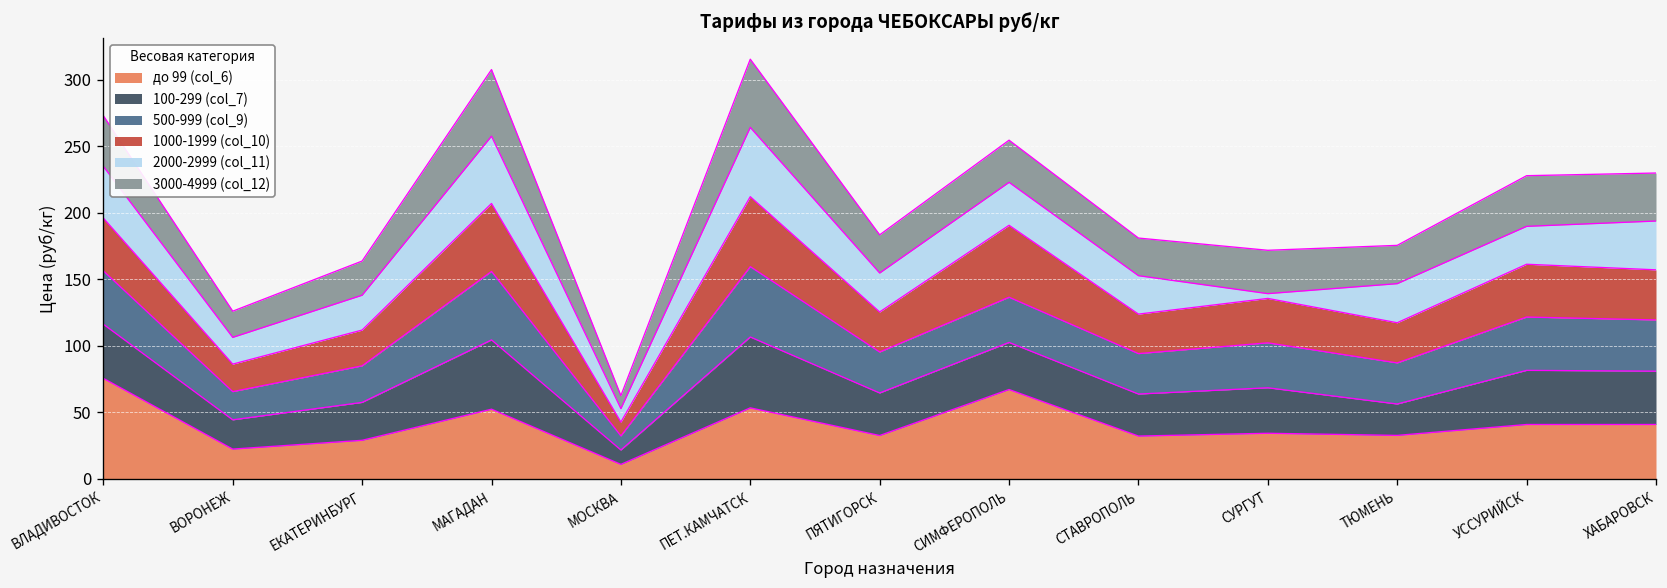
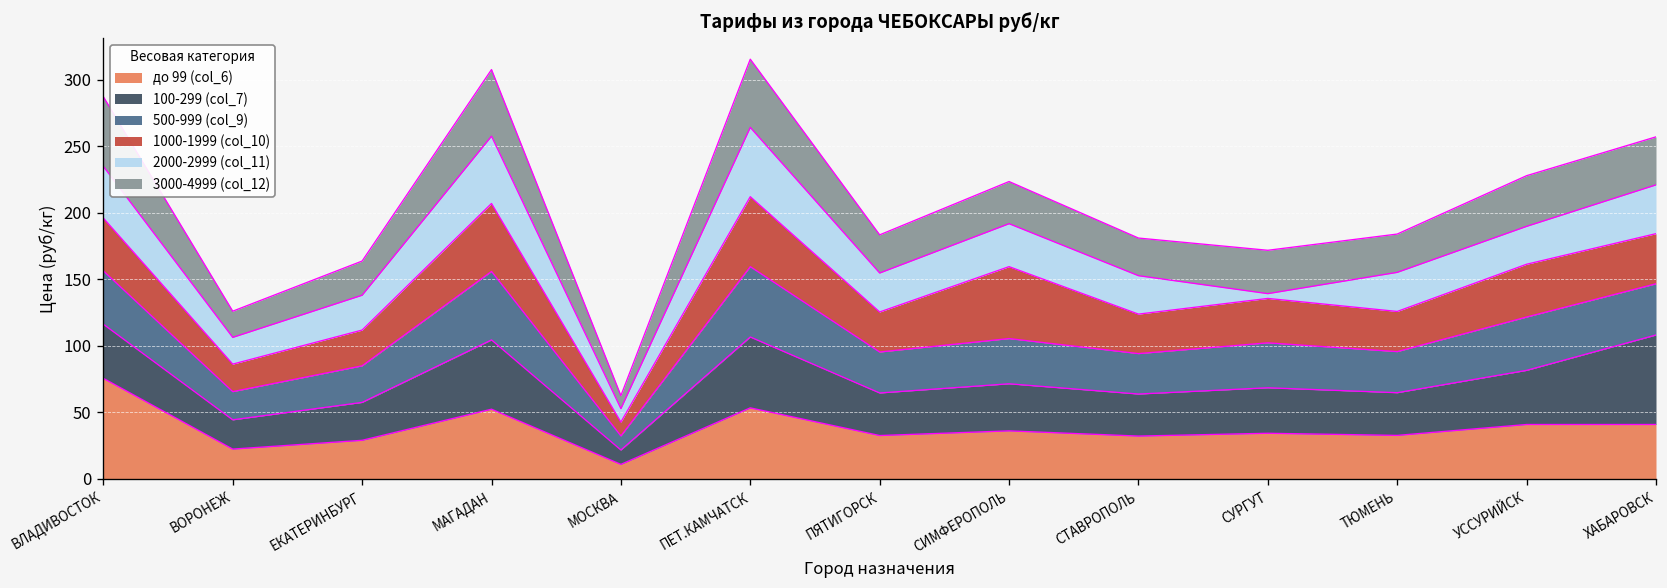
3000-4999 (col_12), ВЛАДИВОСТОК: 38 -> 52
до 99 (col_6), СИМФЕРОПОЛЬ: 67 -> 36
100-299 (col_7), ТЮМЕНЬ: 24 -> 32
100-299 (col_7), ХАБАРОВСК: 40 -> 67
